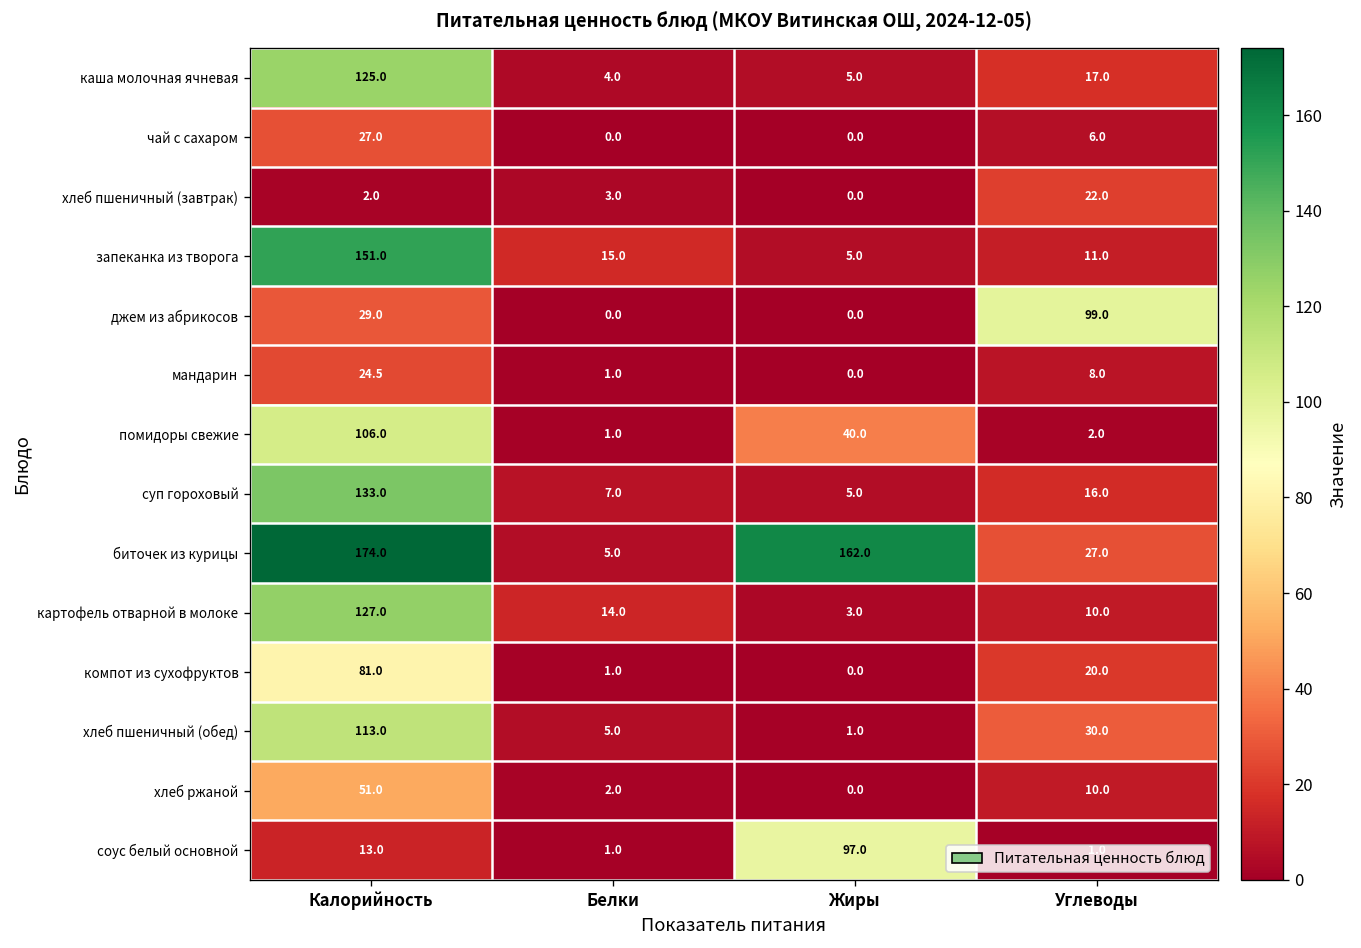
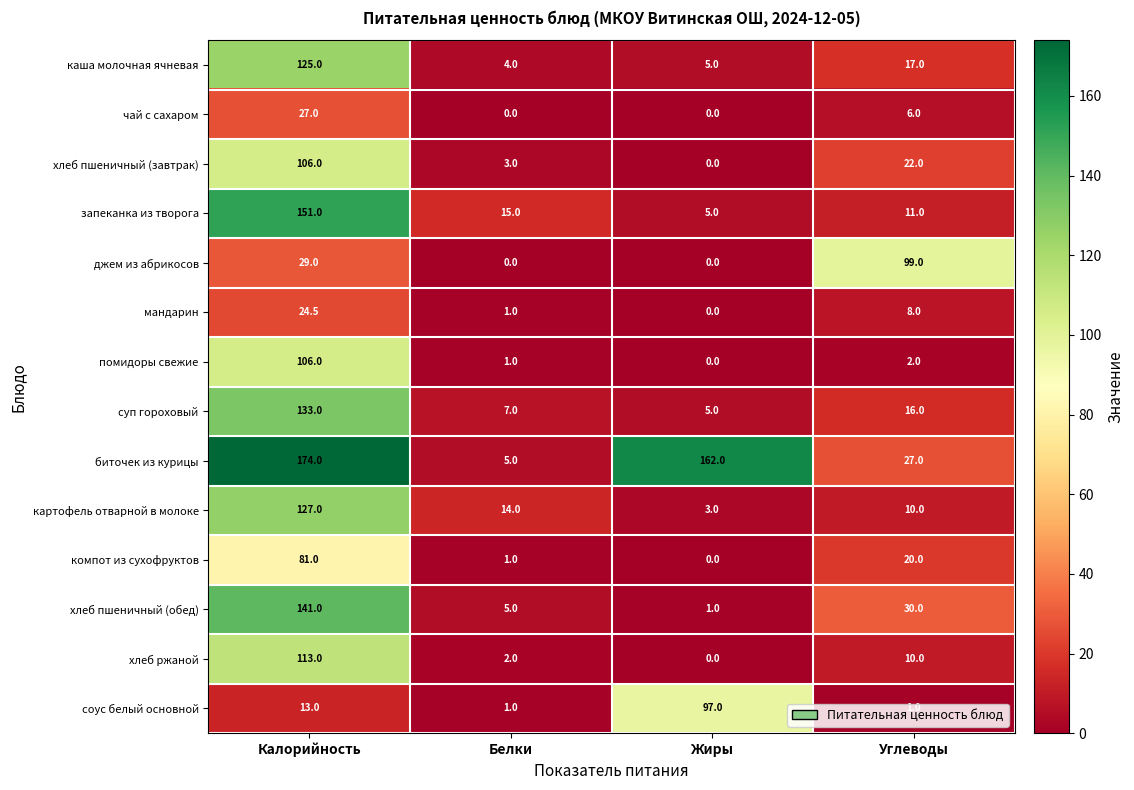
хлеб пшеничный (завтрак), Калорийность: 2.0 -> 106.0
помидоры свежие, Жиры: 40.0 -> 0.0
хлеб пшеничный (обед), Калорийность: 113.0 -> 141.0
хлеб ржаной, Калорийность: 51.0 -> 113.0
